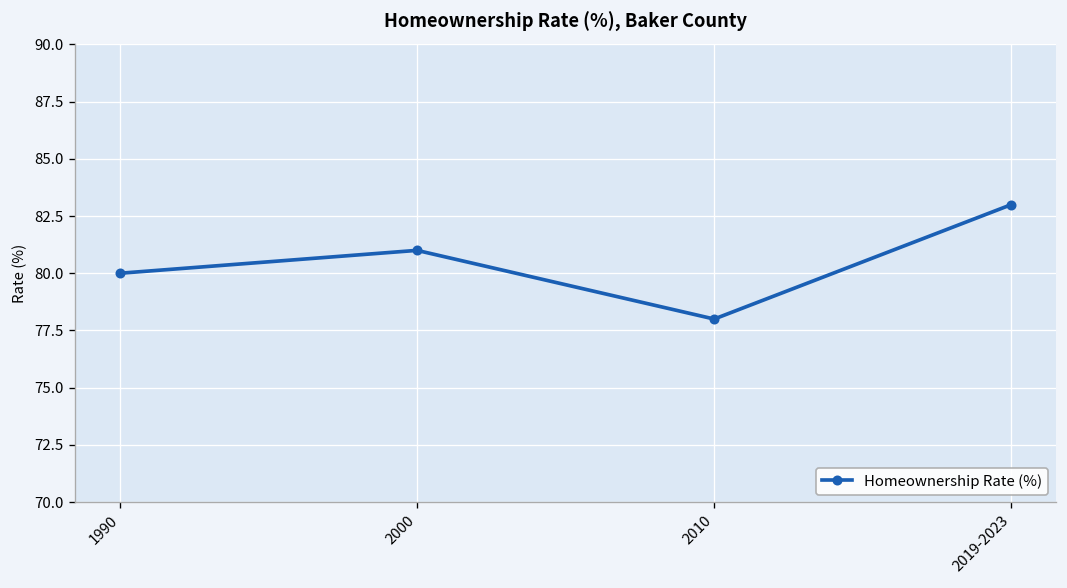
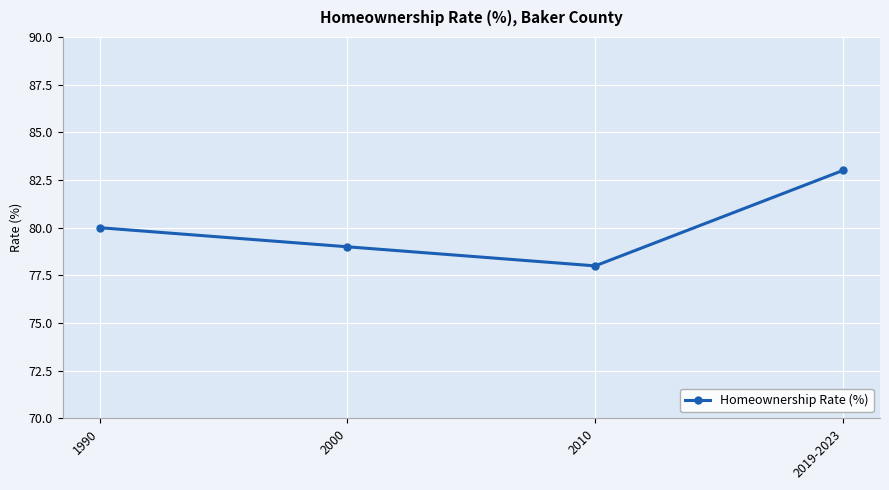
2000: 81 -> 79
